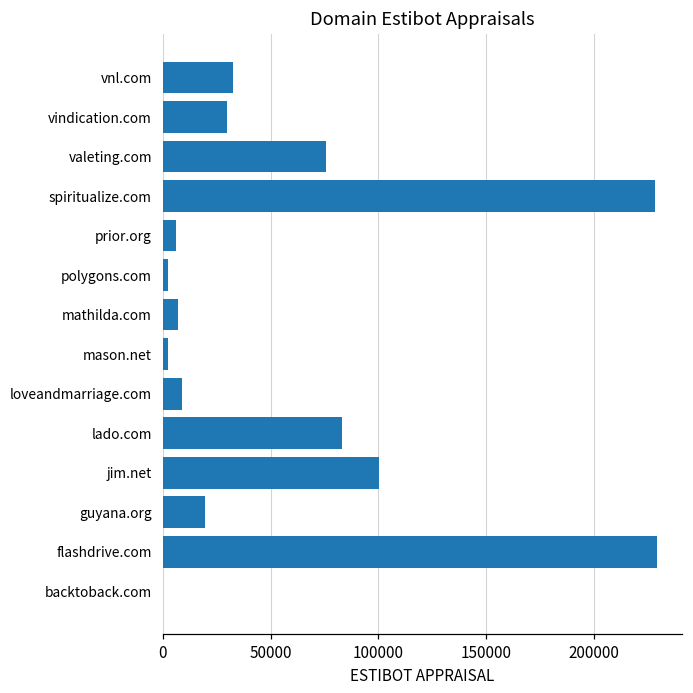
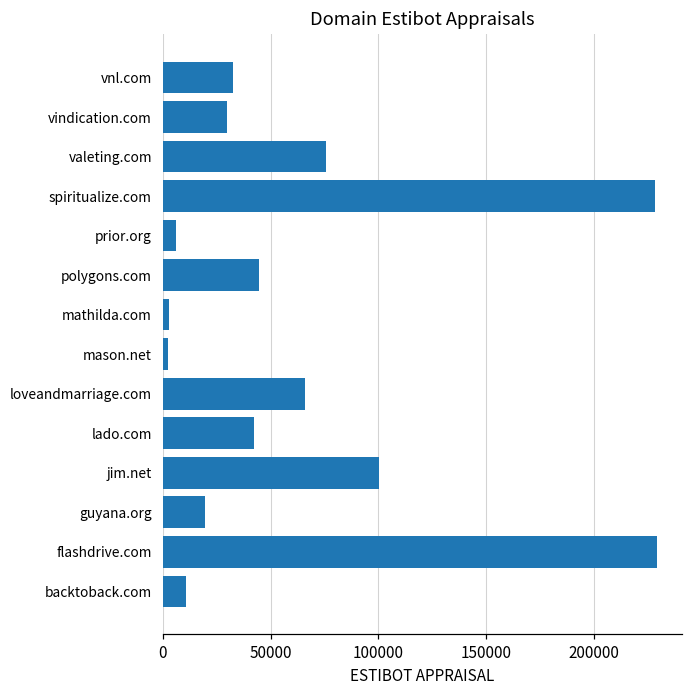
polygons.com: 2000 -> 44000
mathilda.com: 7000 -> 3000
loveandmarriage.com: 9000 -> 66000
lado.com: 83000 -> 42000
backtoback.com: 0 -> 11000
